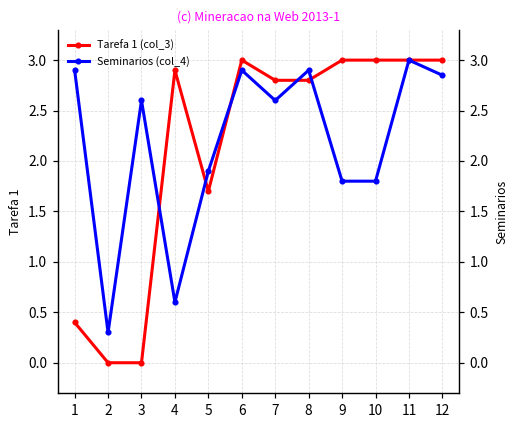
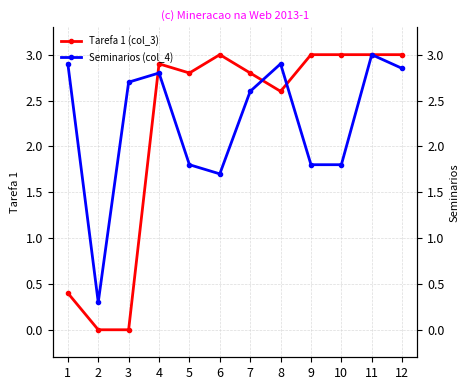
Seminarios (col_4), 3: 2.6 -> 2.7
Seminarios (col_4), 4: 0.6 -> 2.8
Tarefa 1 (col_3), 5: 1.7 -> 2.8
Seminarios (col_4), 5: 1.9 -> 1.8
Seminarios (col_4), 6: 2.9 -> 1.7
Tarefa 1 (col_3), 8: 2.8 -> 2.6
